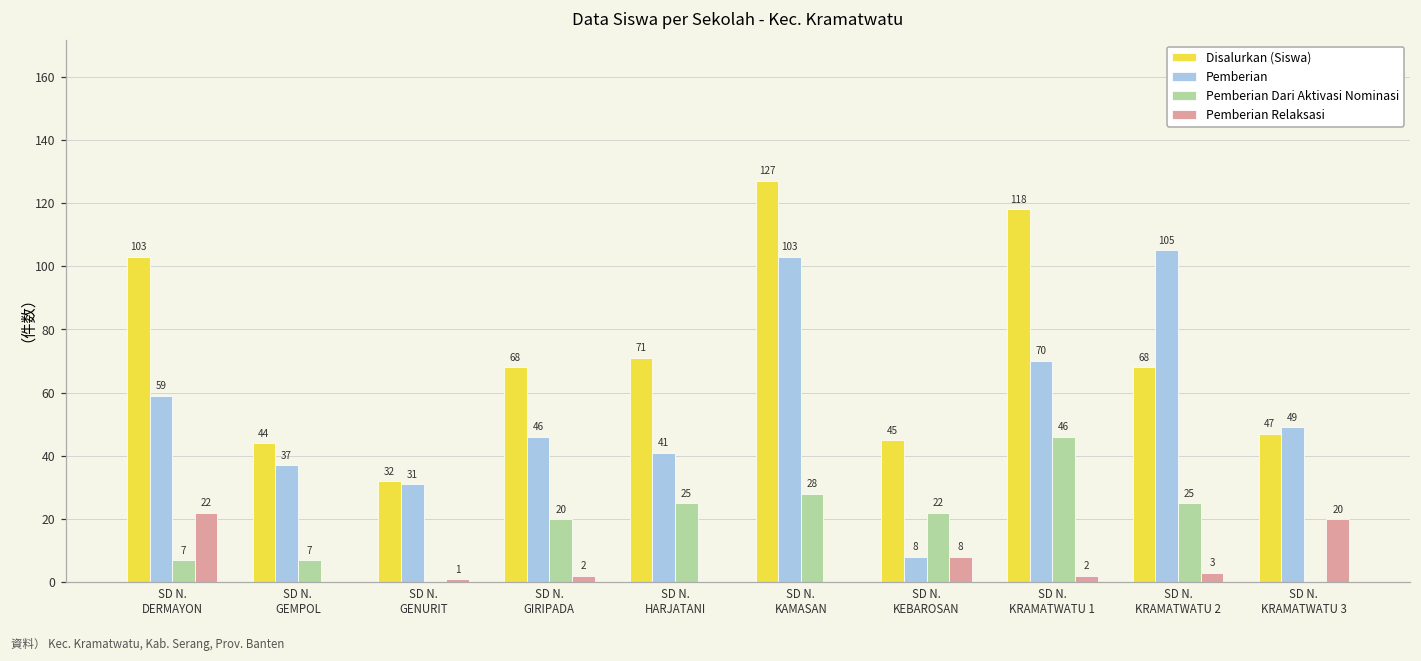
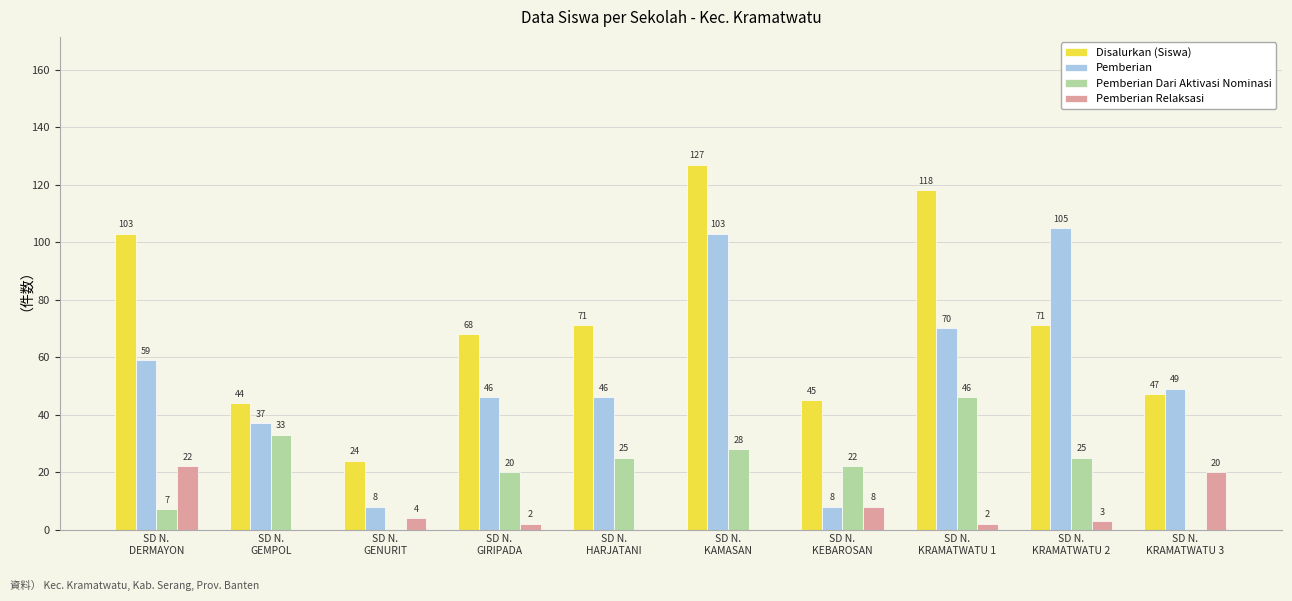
Pemberian Dari Aktivasi Nominasi, SD N. GEMPOL: 7 -> 33
Disalurkan (Siswa), SD N. GENURIT: 32 -> 24
Pemberian, SD N. GENURIT: 31 -> 8
Pemberian Relaksasi, SD N. GENURIT: 1 -> 4
Pemberian, SD N. HARJATANI: 41 -> 46
Disalurkan (Siswa), SD N. KRAMATWATU 2: 68 -> 71
